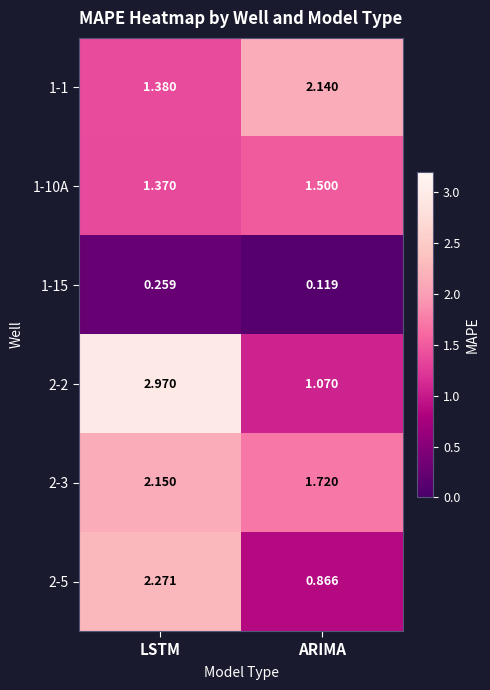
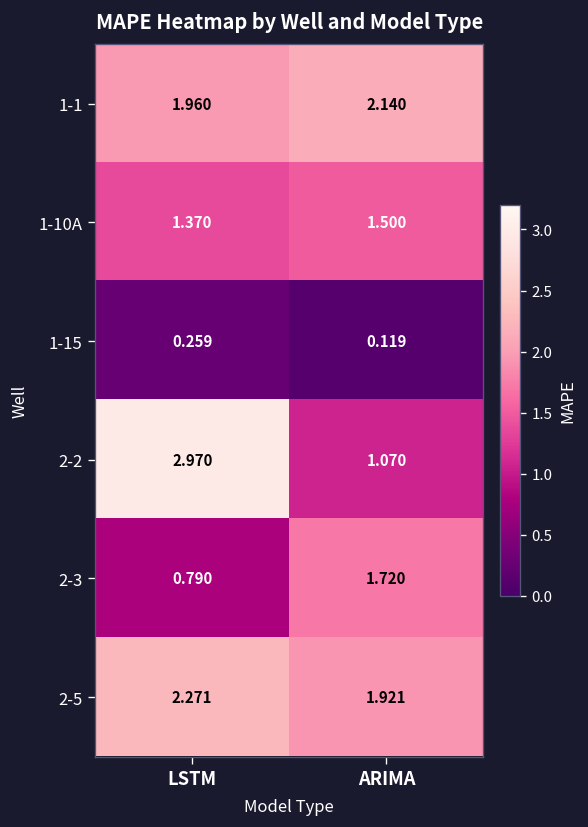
1-1, LSTM: 1.380 -> 1.960
2-3, LSTM: 2.150 -> 0.790
2-5, ARIMA: 0.866 -> 1.921
